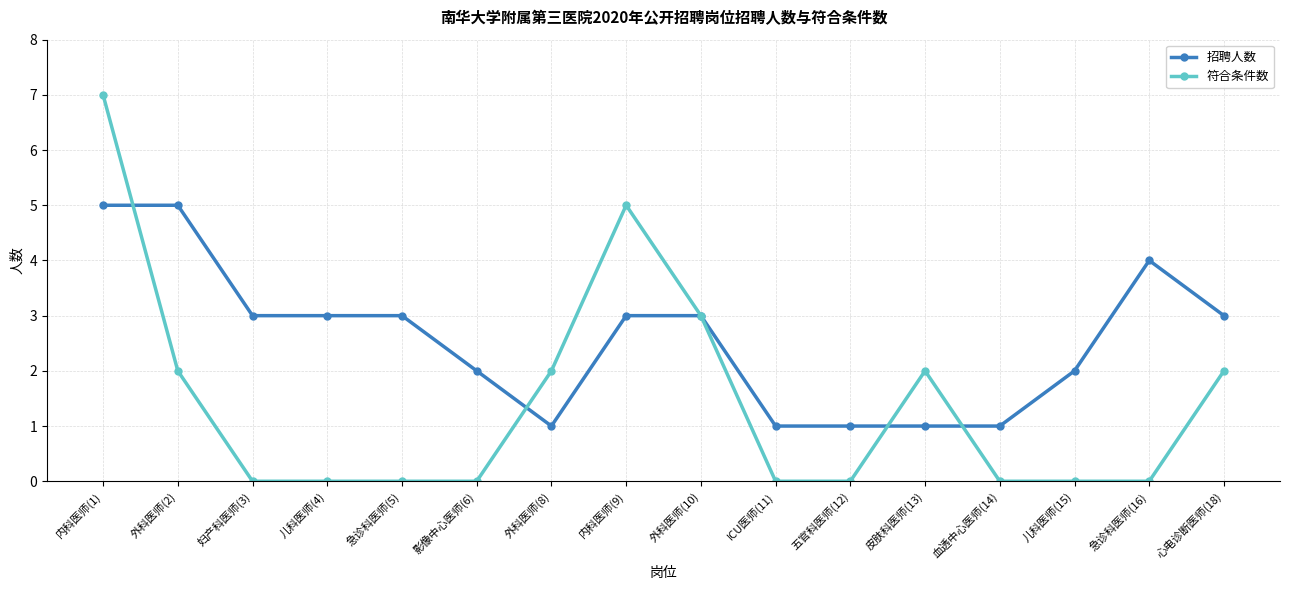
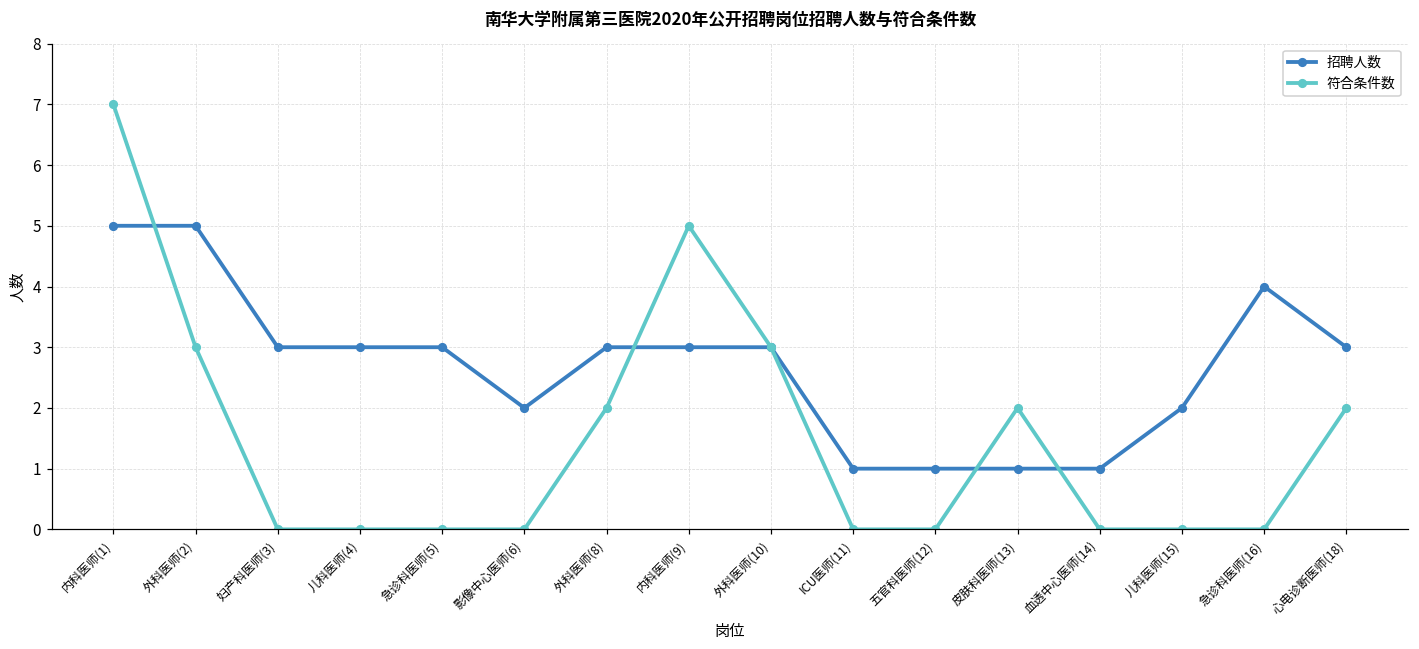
符合条件数, 外科医师(2): 2 -> 3
招聘人数, 外科医师(8): 1 -> 3
